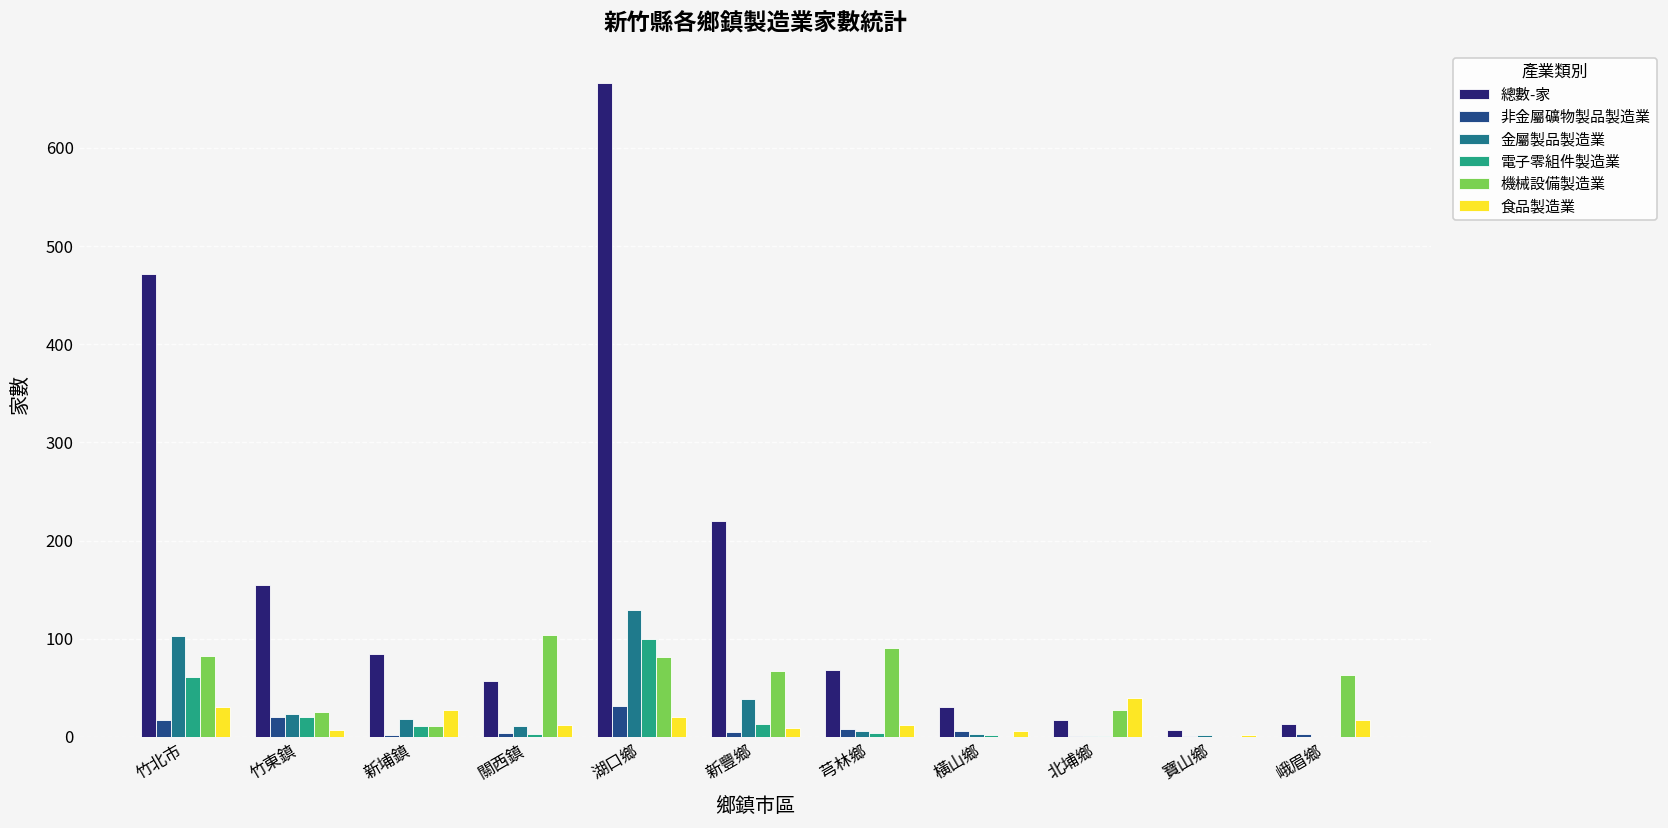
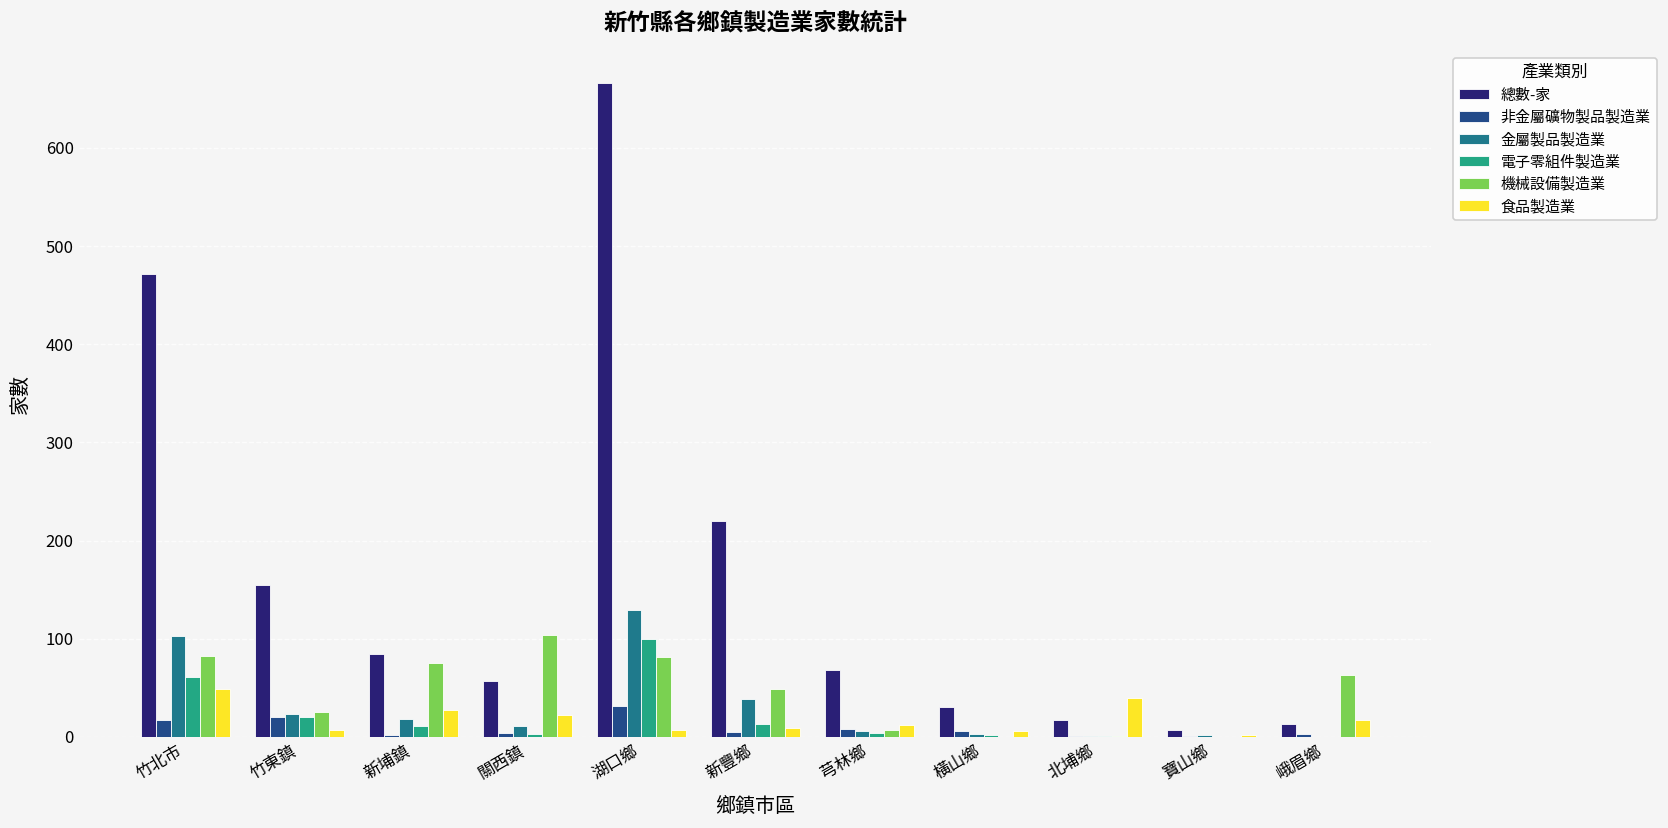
食品製造業, 竹北市: 30 -> 50
機械設備製造業, 新埔鎮: 10 -> 80
食品製造業, 關西鎮: 10 -> 20
食品製造業, 湖口鄉: 20 -> 10
機械設備製造業, 新豐鄉: 70 -> 50
機械設備製造業, 芎林鄉: 90 -> 10
機械設備製造業, 北埔鄉: 30 -> 0
